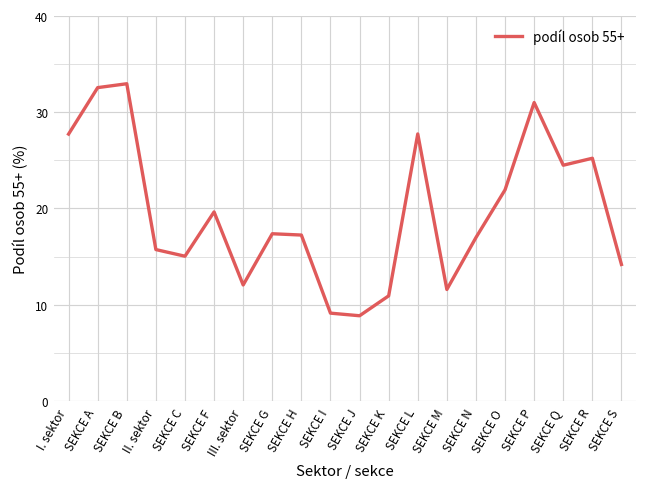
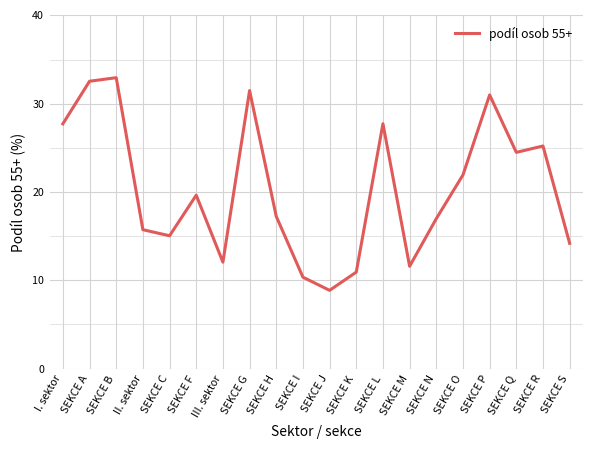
SEKCE G: 17 -> 31
SEKCE I: 9 -> 10
